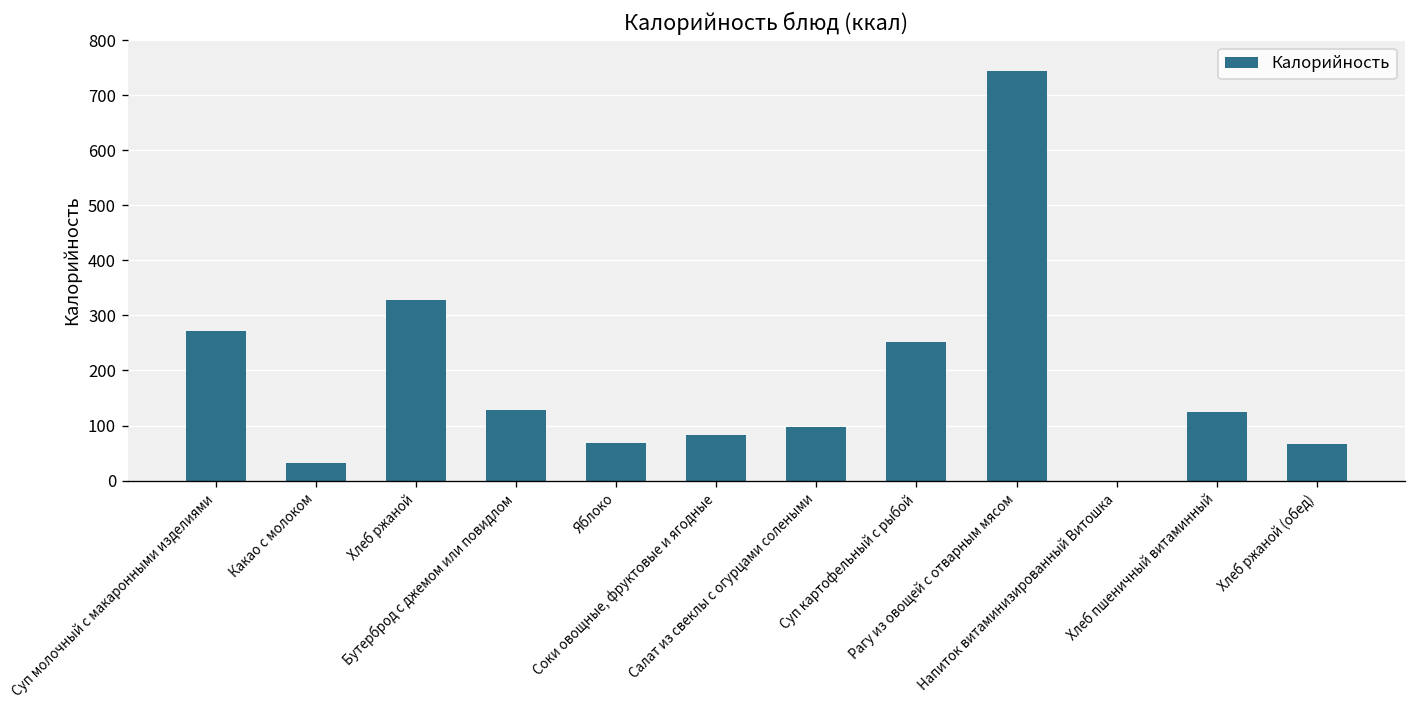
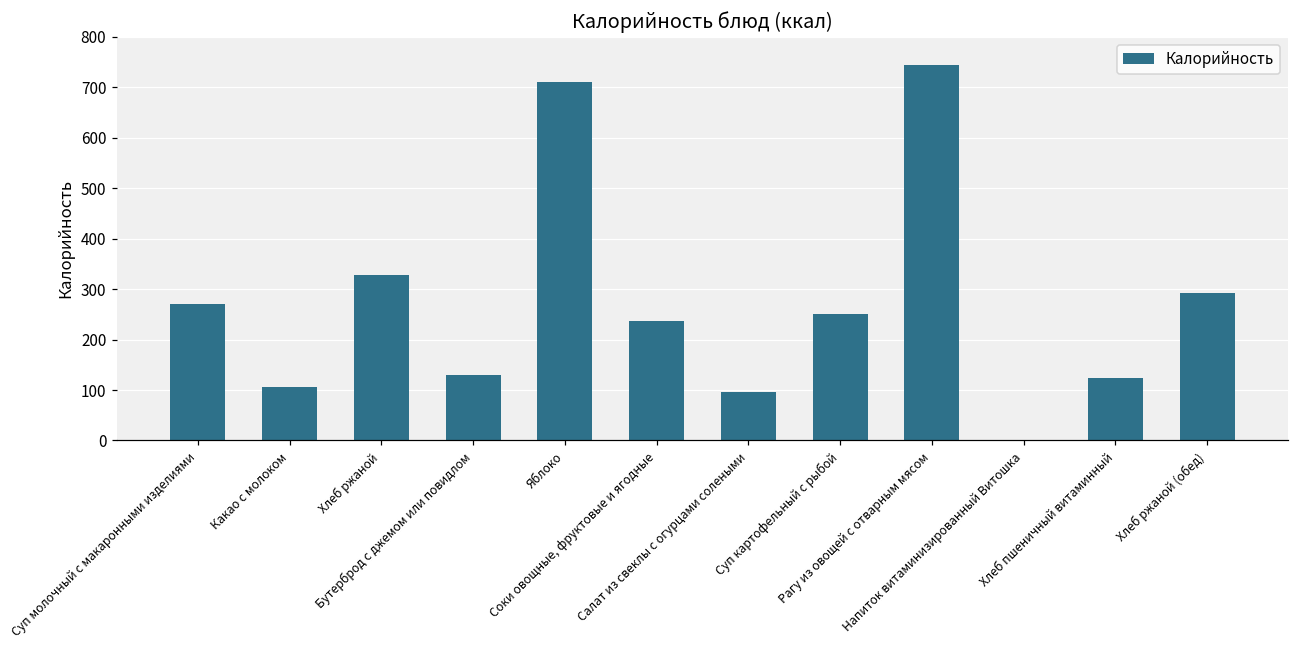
Какао с молоком: 30 -> 110
Яблоко: 70 -> 710
Соки овощные, фруктовые и ягодные: 80 -> 240
Хлеб ржаной (обед): 70 -> 290
